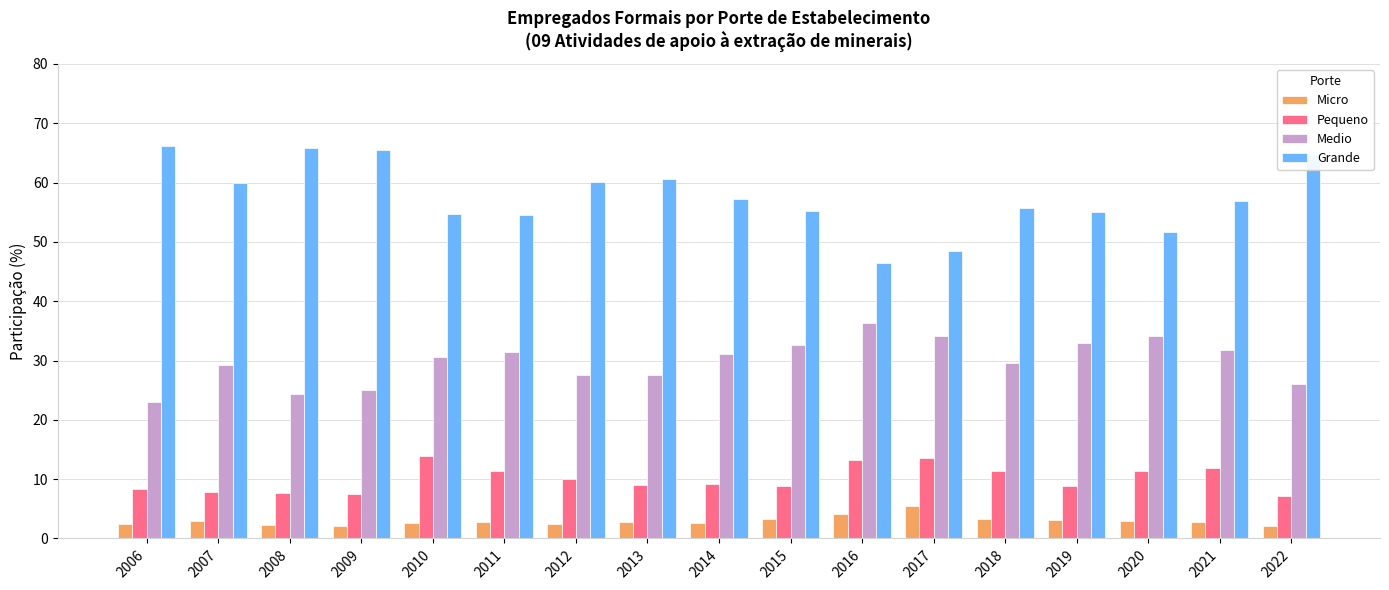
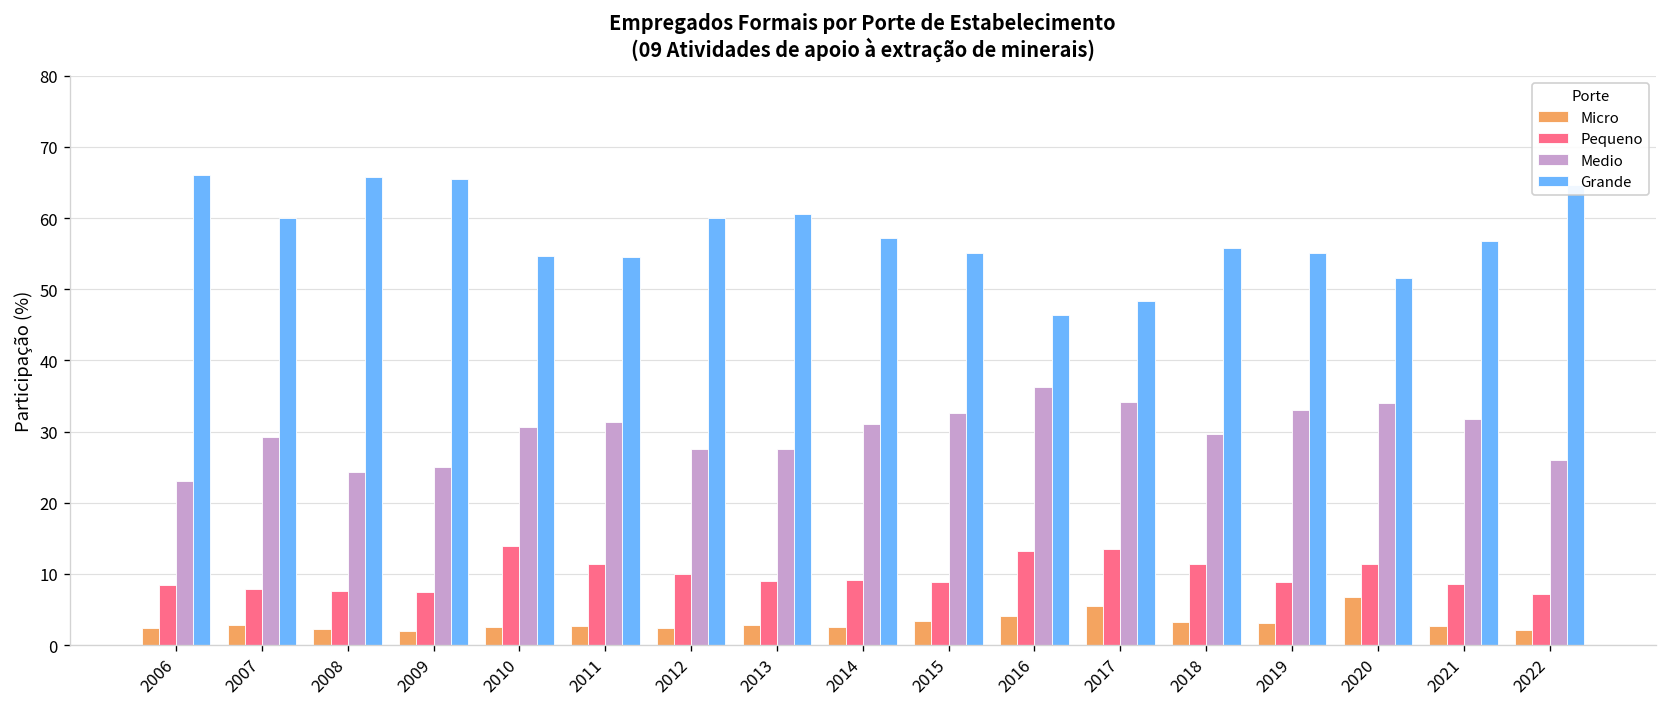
Micro, 2020: 3 -> 7
Pequeno, 2021: 12 -> 9
